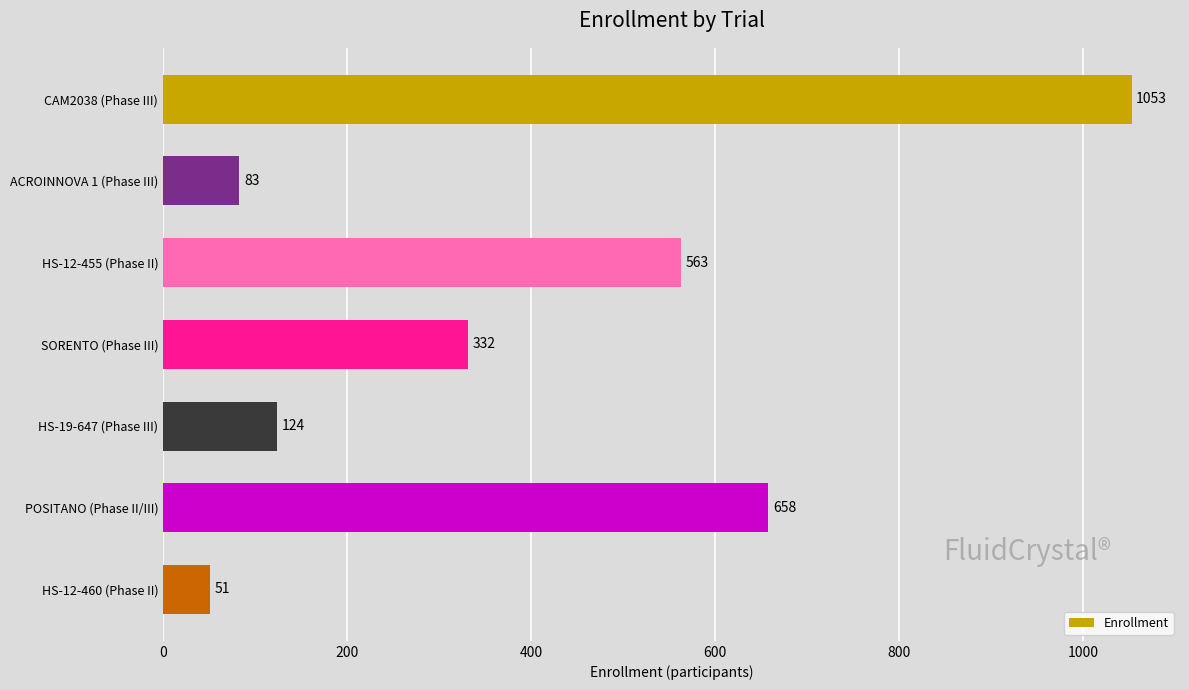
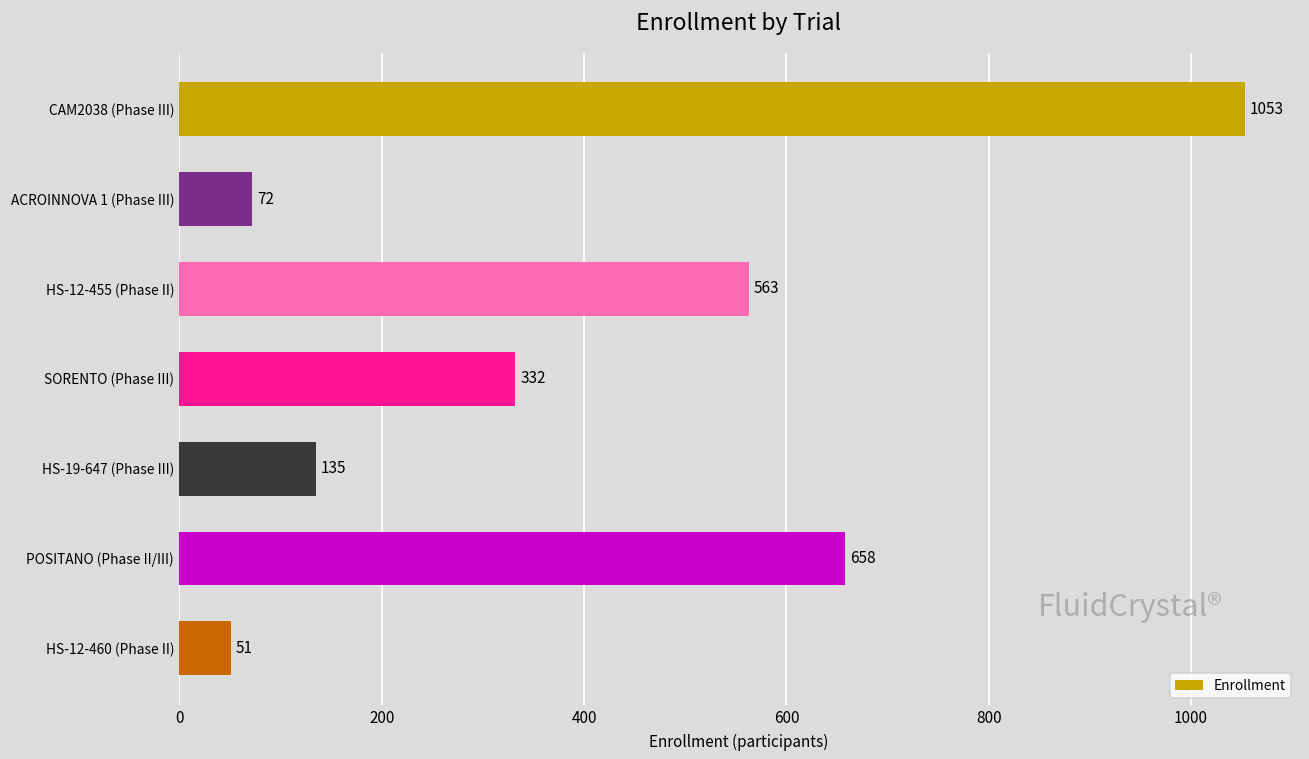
ACROINNOVA 1 (Phase III): 83 -> 72
HS-19-647 (Phase III): 124 -> 135
